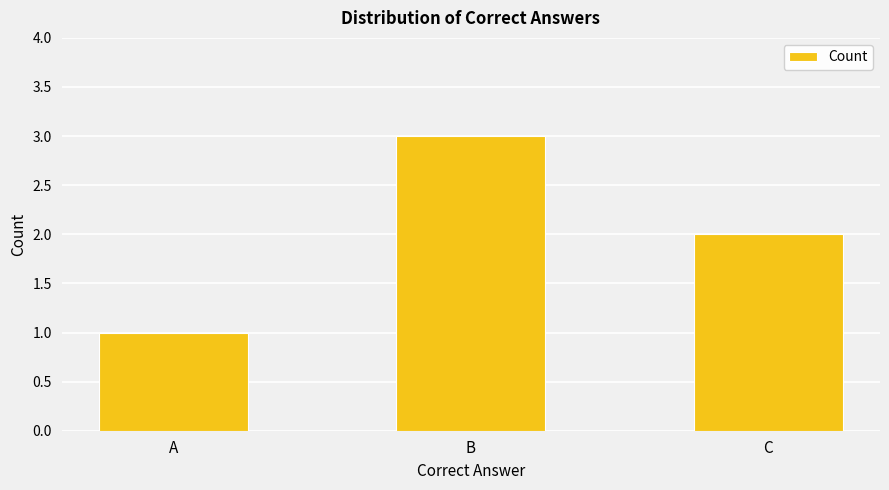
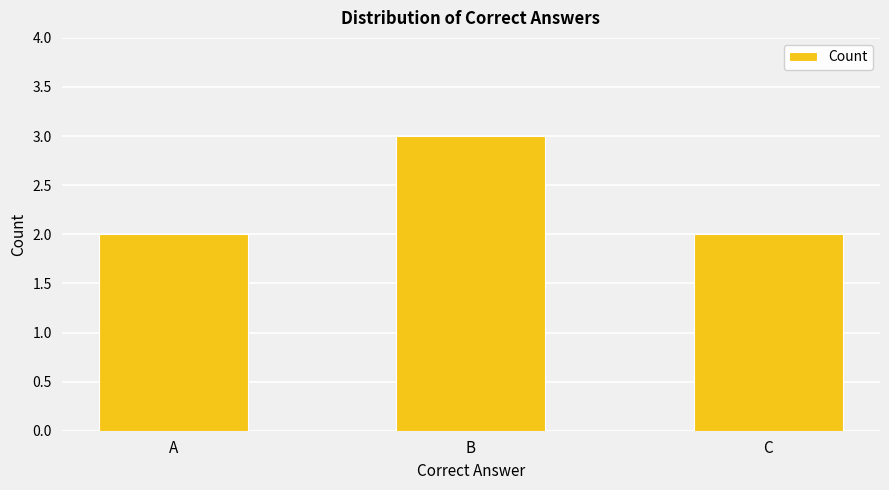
A: 1 -> 2
